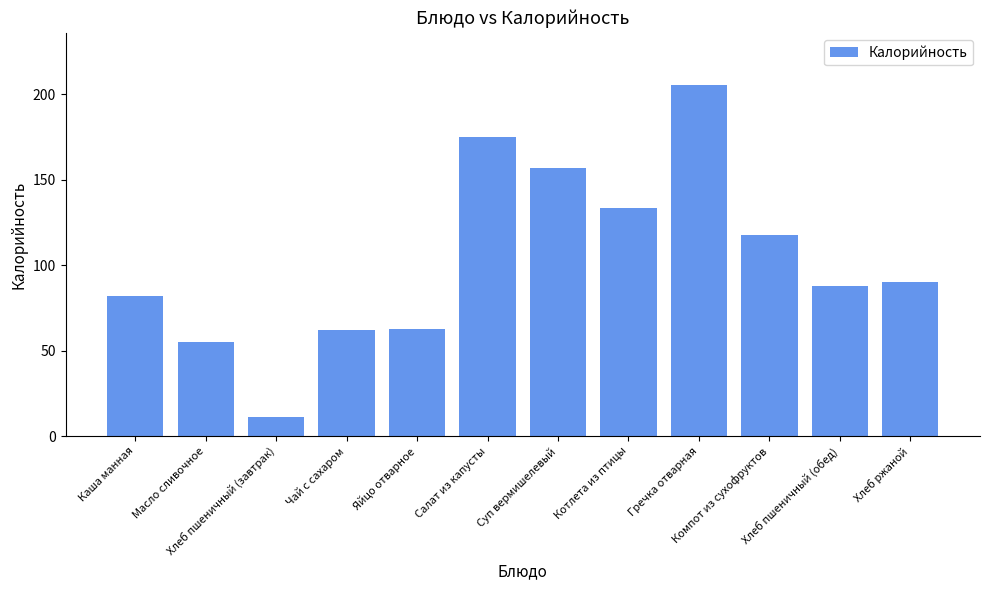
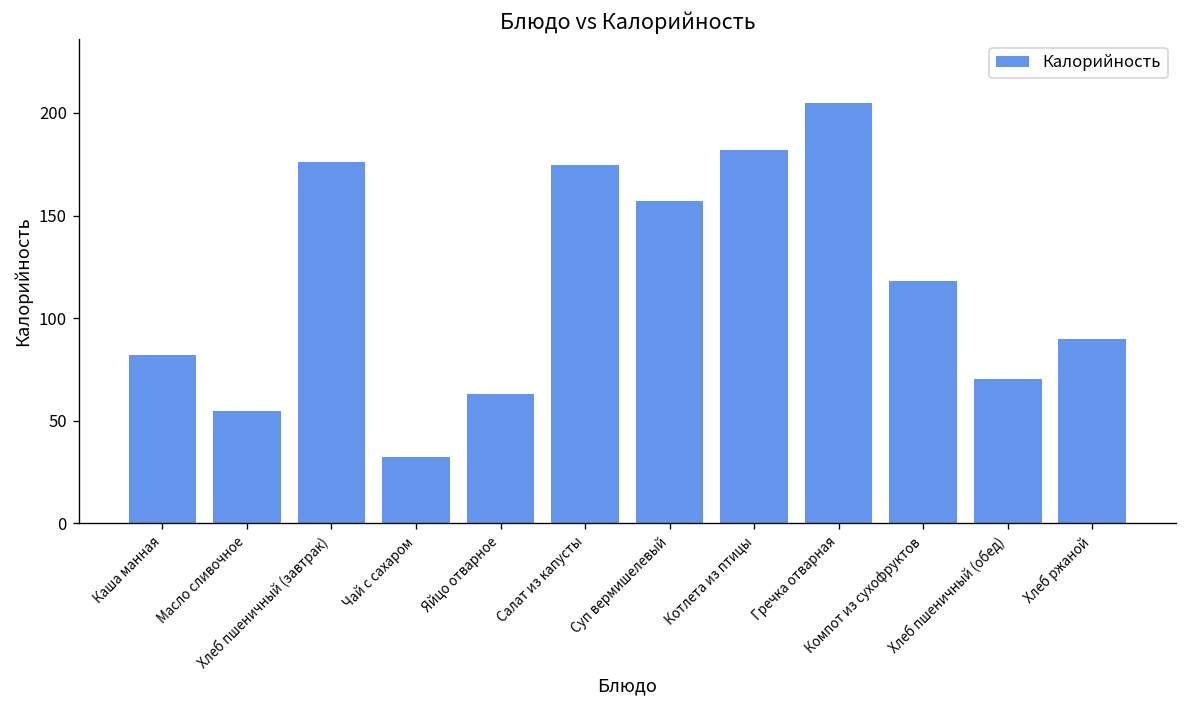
Хлеб пшеничный (завтрак): 11 -> 176
Чай с сахаром: 62 -> 32
Котлета из птицы: 133 -> 182
Хлеб пшеничный (обед): 88 -> 70
